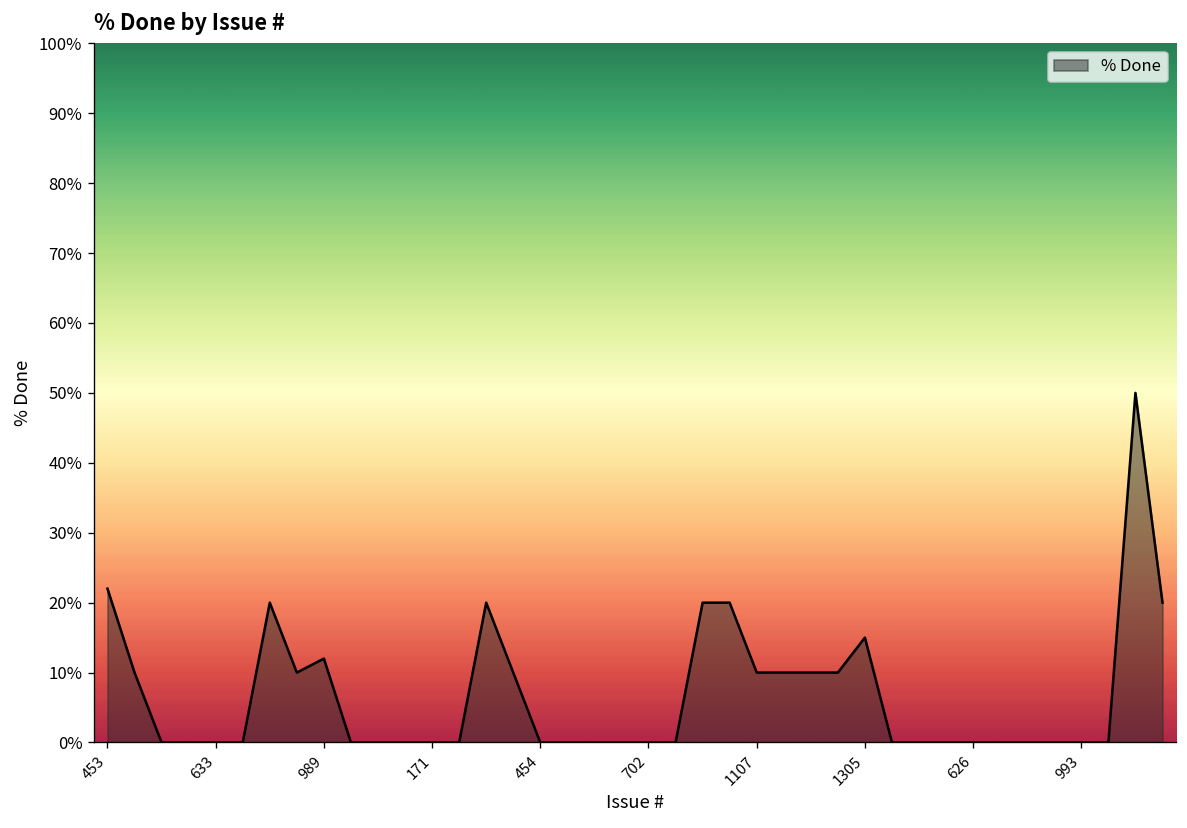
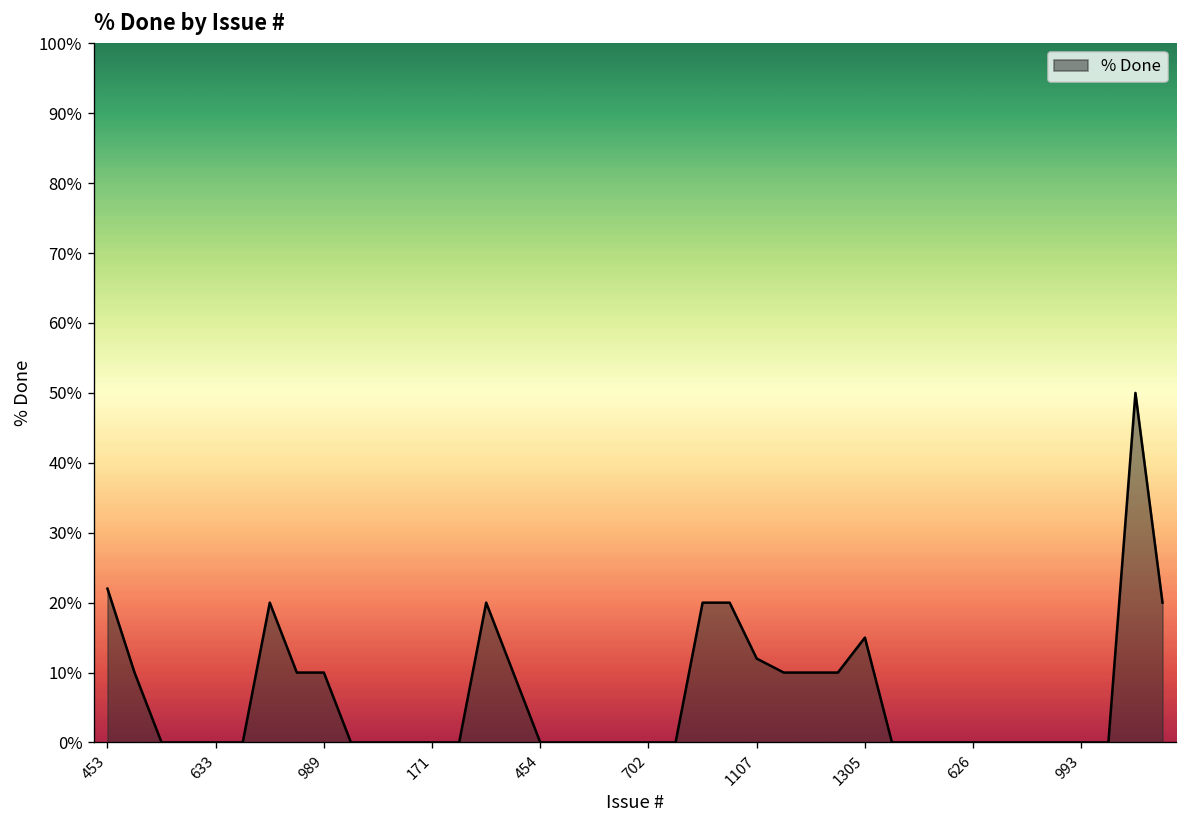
989: 12% -> 10%
1107: 10% -> 12%
